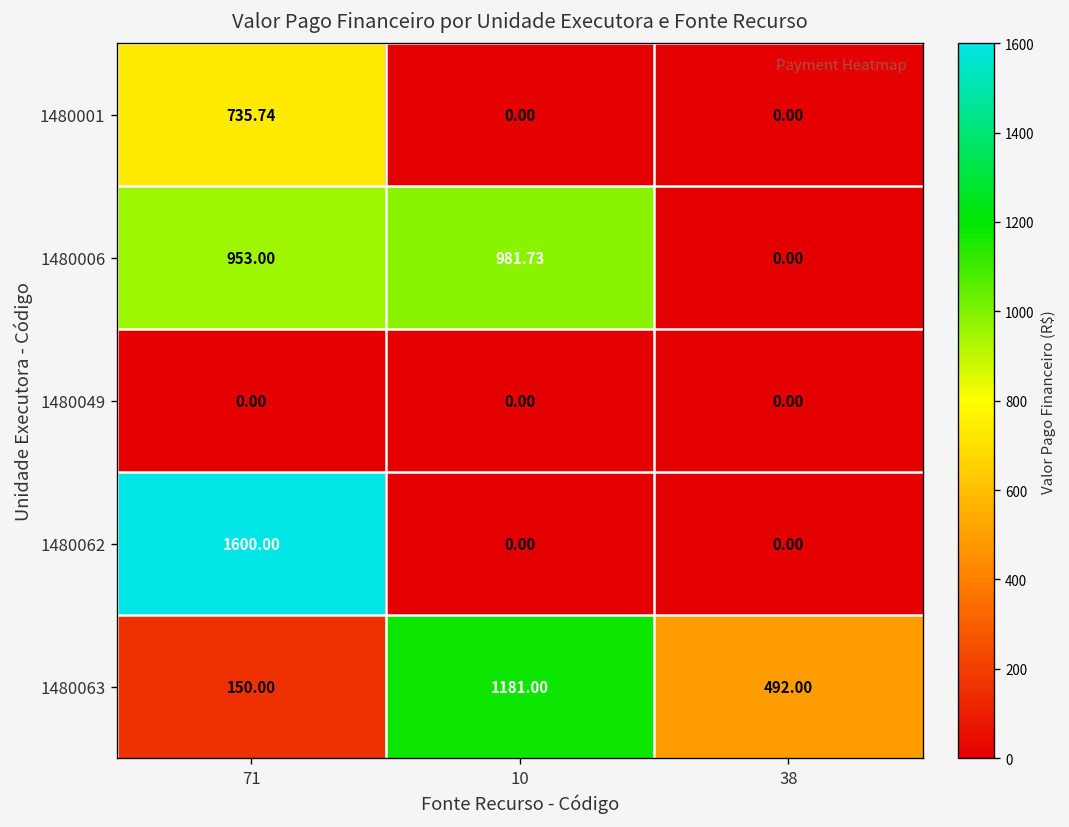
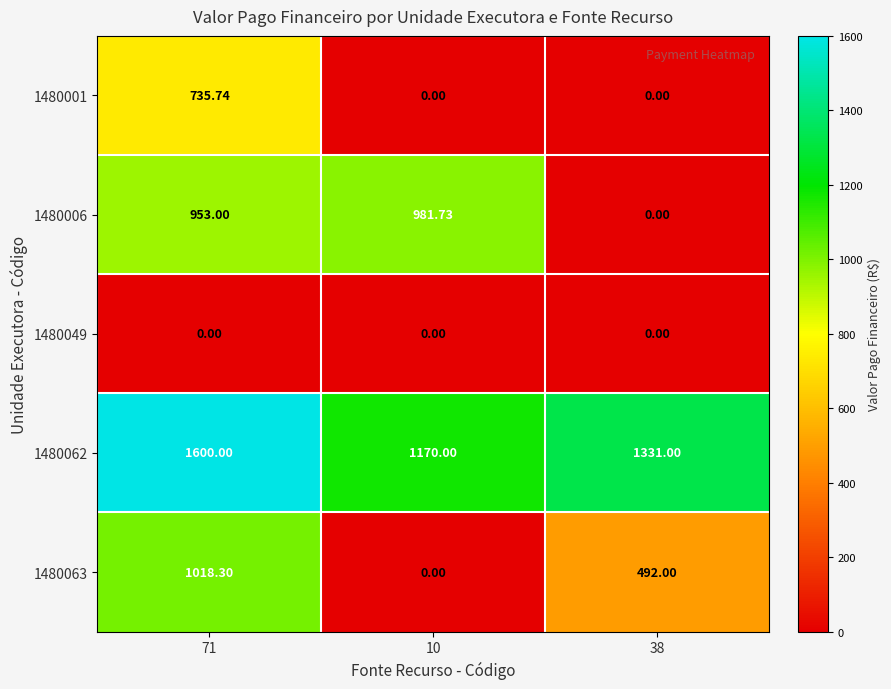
1480062, 10: 0.00 -> 1170.00
1480062, 38: 0.00 -> 1331.00
1480063, 71: 150.00 -> 1018.30
1480063, 10: 1181.00 -> 0.00
